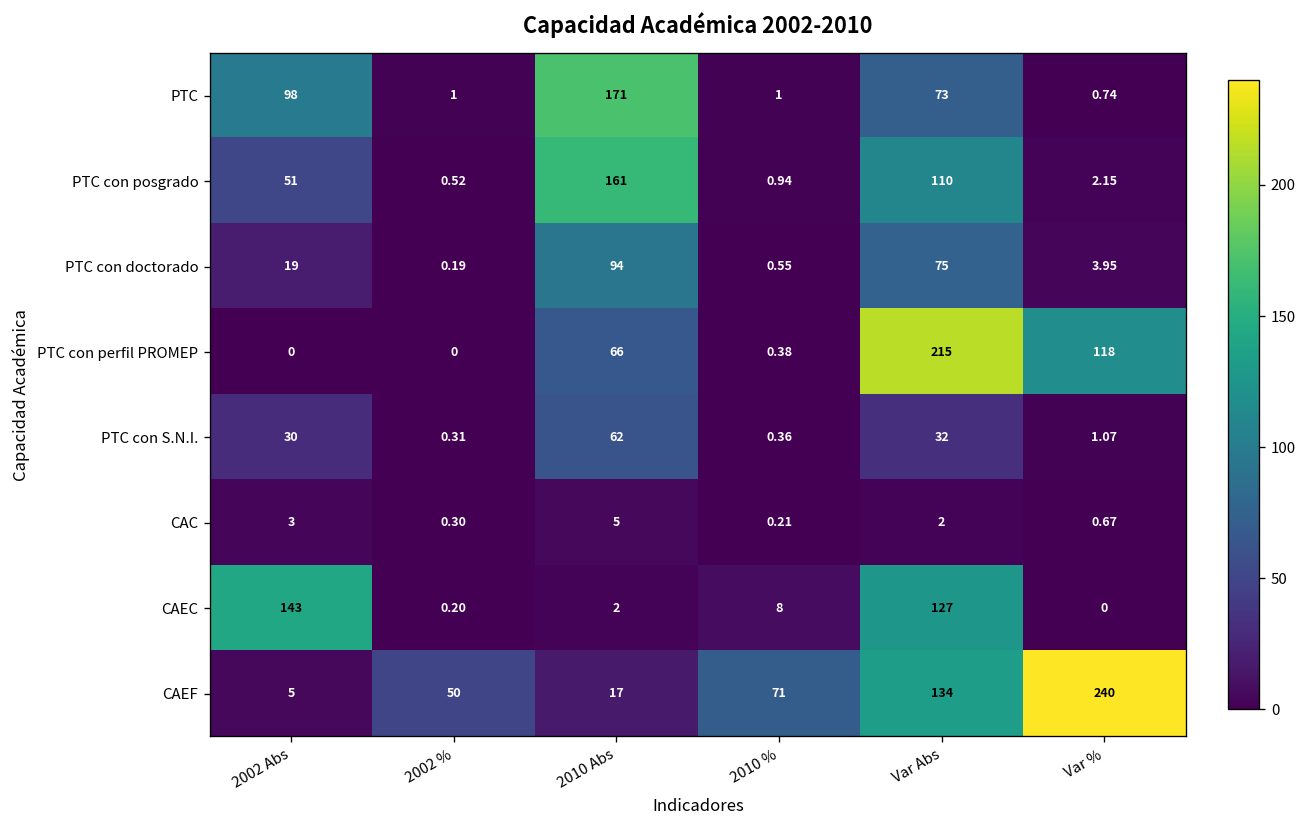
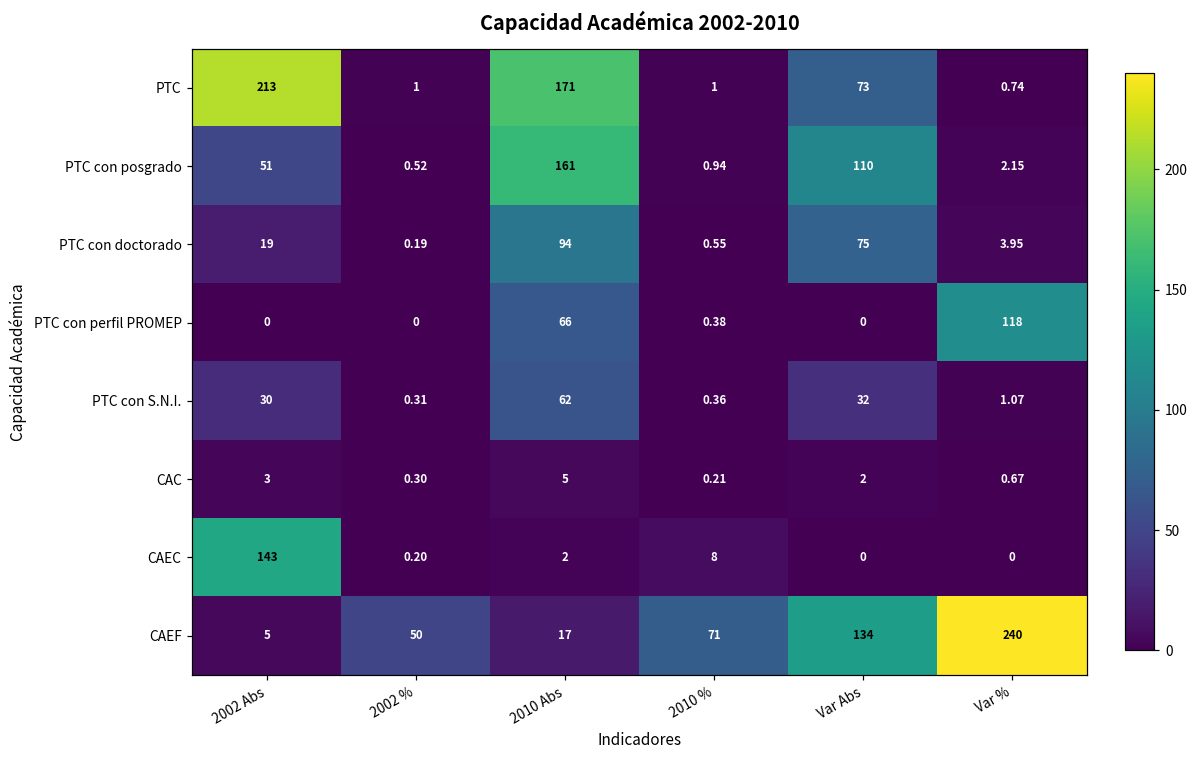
PTC, 2002 Abs: 98 -> 213
PTC con perfil PROMEP, Var Abs: 215 -> 0
CAEC, Var Abs: 127 -> 0
